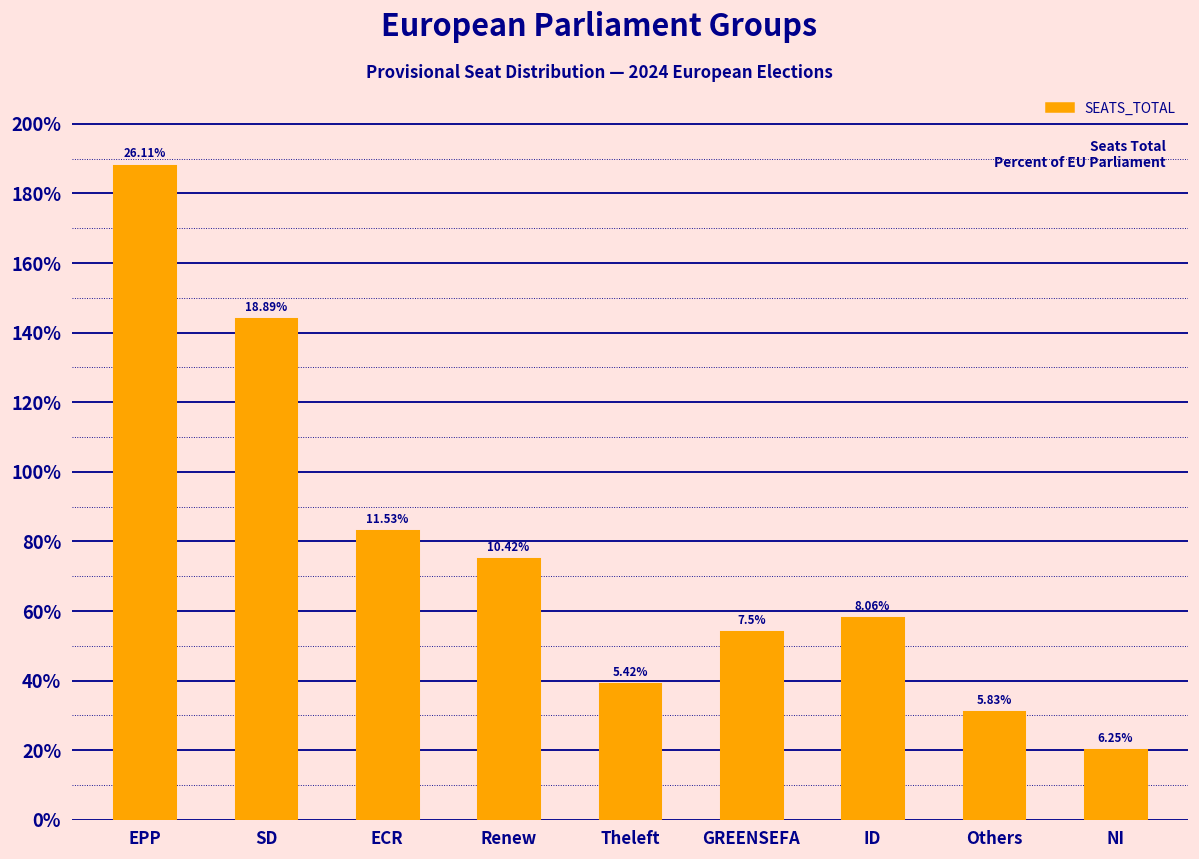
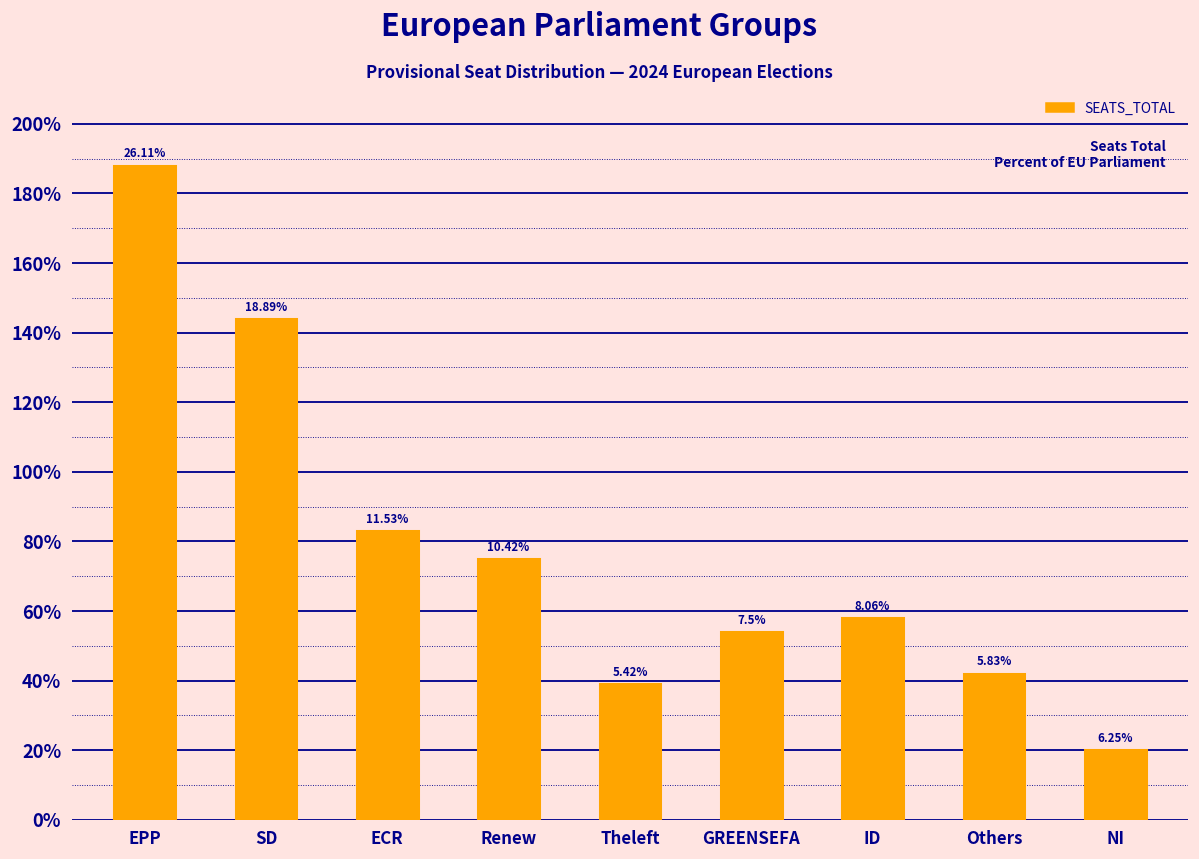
Others: 31% -> 42%
